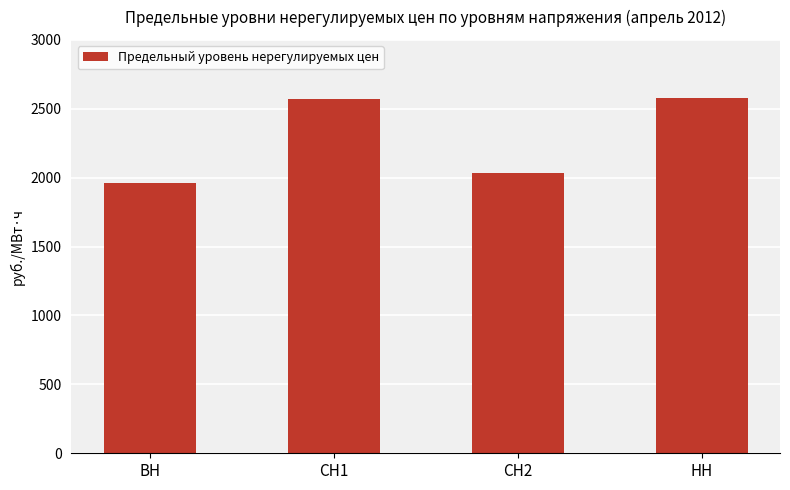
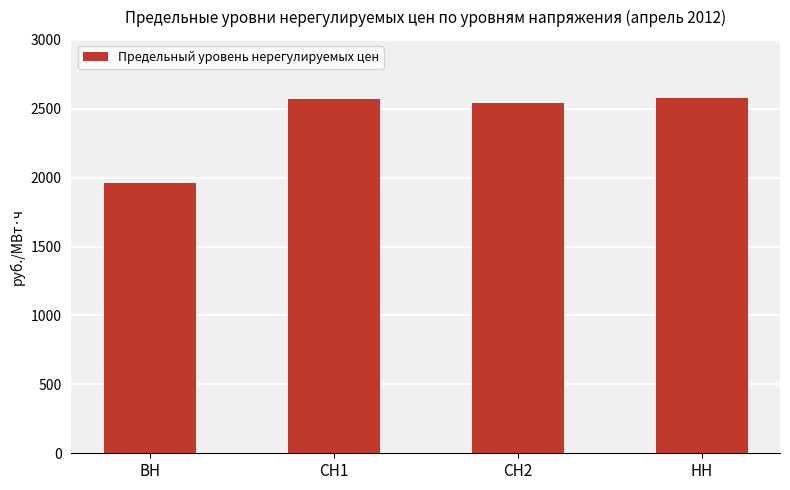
СН2: 2030 -> 2540
